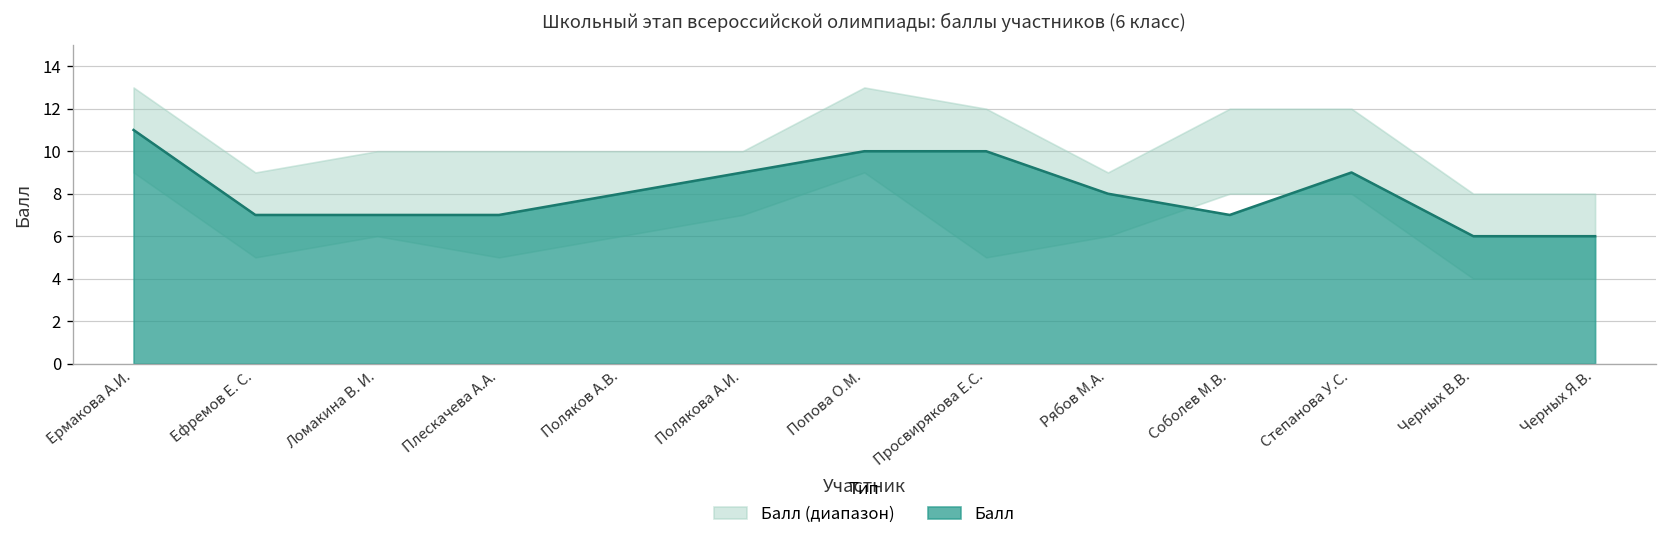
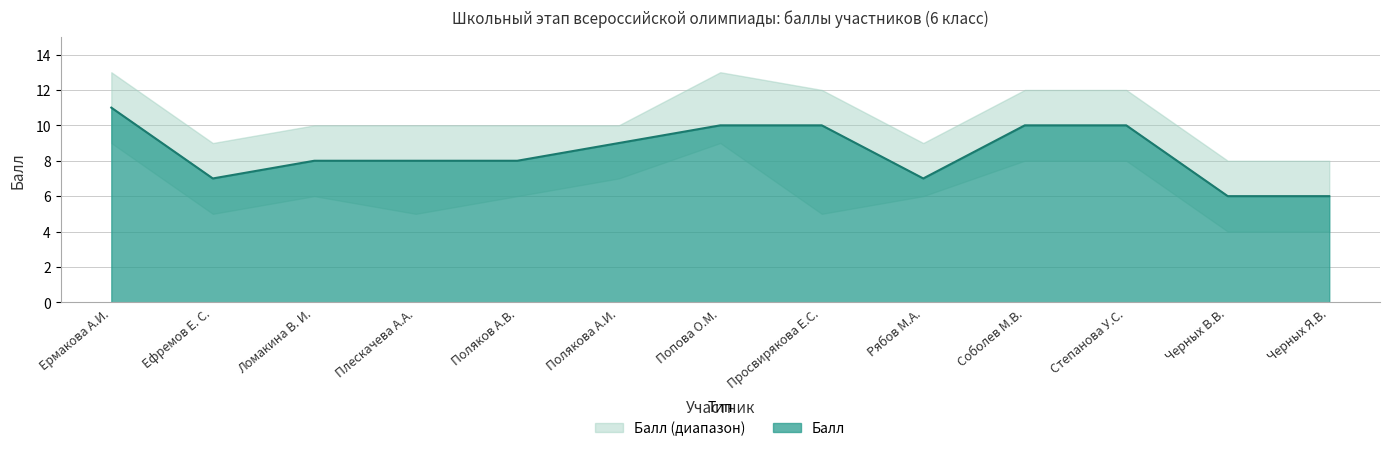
Балл, Ломакина В. И.: 7 -> 8
Балл, Плескачева А.А.: 7 -> 8
Балл, Рябов М.А.: 8 -> 7
Балл, Соболев М.В.: 7 -> 10
Балл, Степанова У.С.: 9 -> 10
